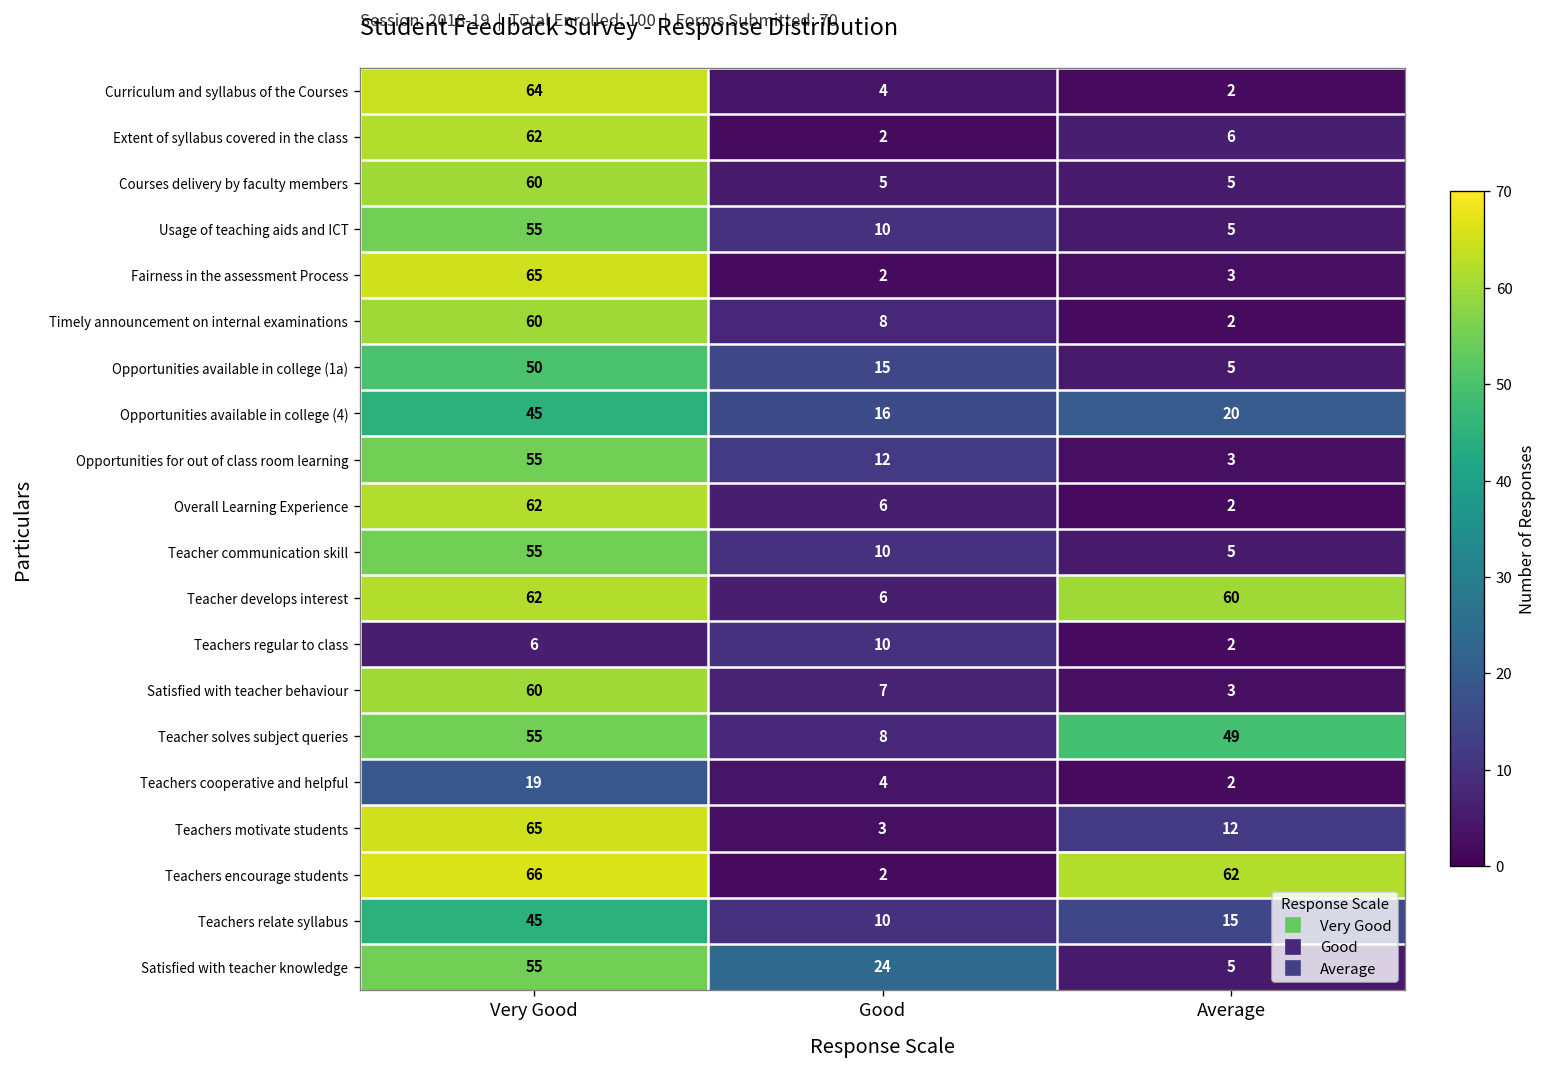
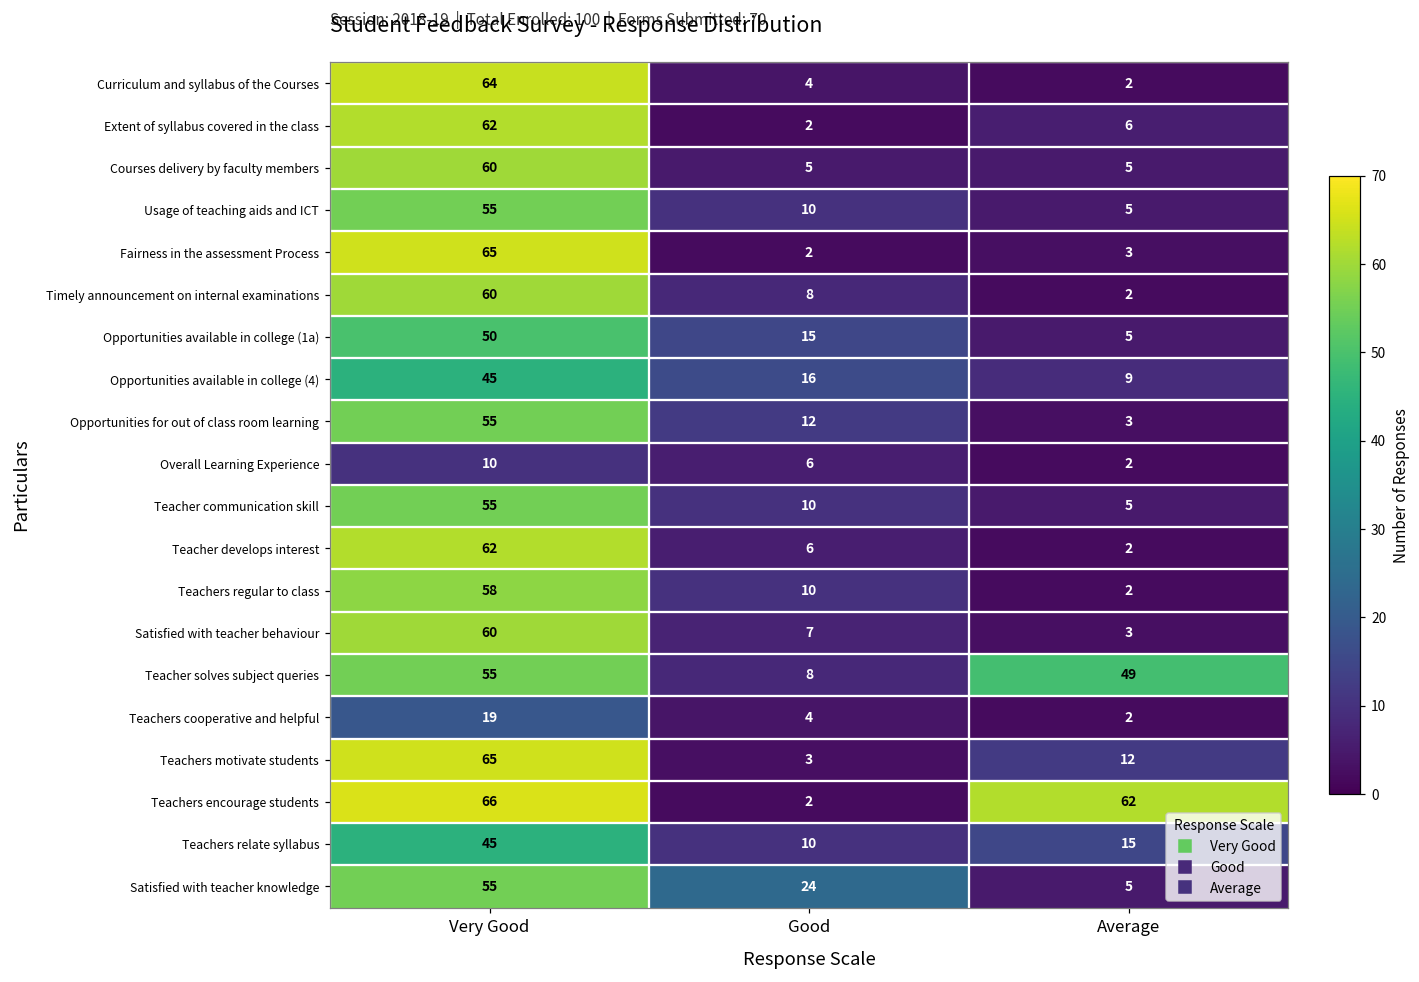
Opportunities available in college (4), Average: 20 -> 9
Overall Learning Experience, Very Good: 62 -> 10
Teacher develops interest, Average: 60 -> 2
Teachers regular to class, Very Good: 6 -> 58
